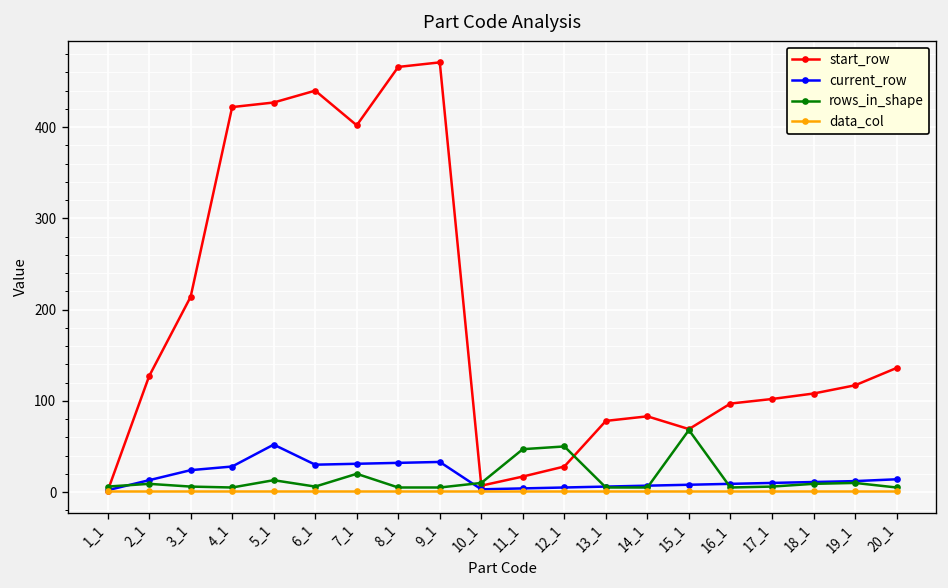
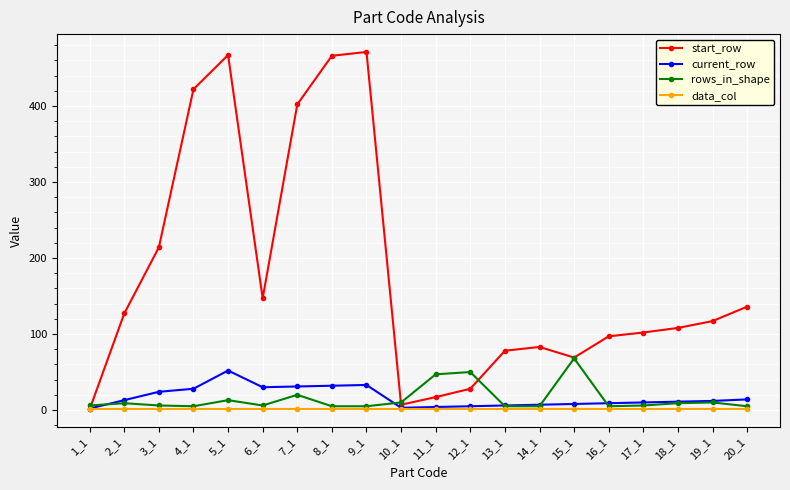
start_row, 5_1: 430 -> 470
start_row, 6_1: 440 -> 150
